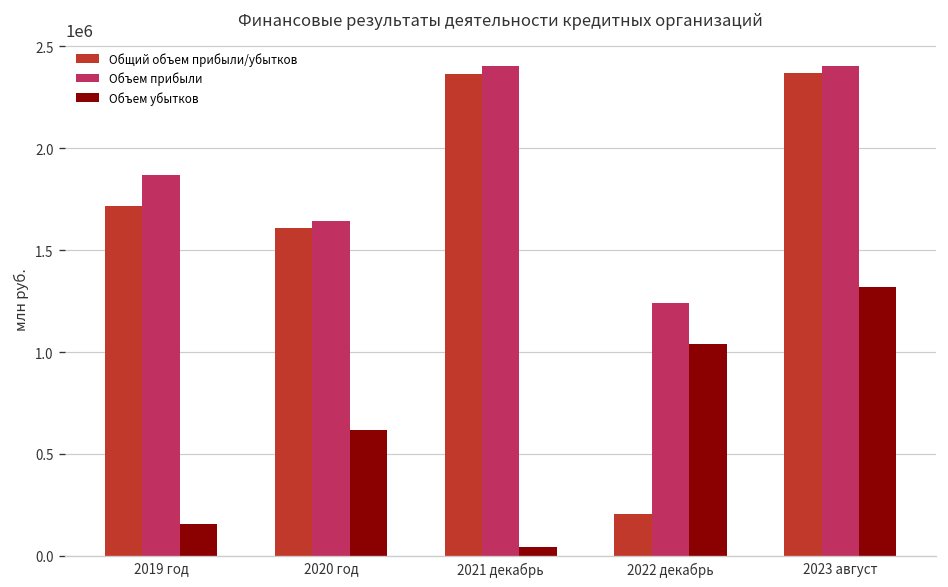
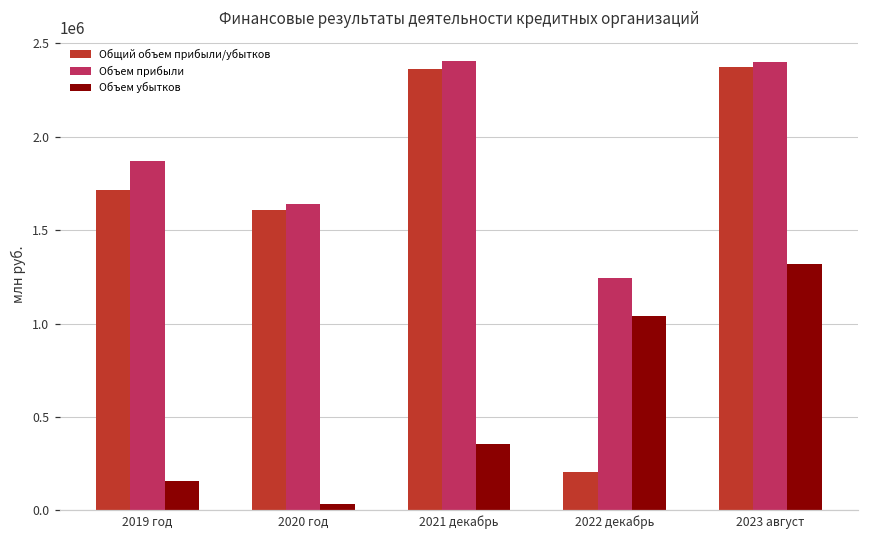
Объем убытков, 2020 год: 620000 -> 30000
Объем убытков, 2021 декабрь: 40000 -> 350000
